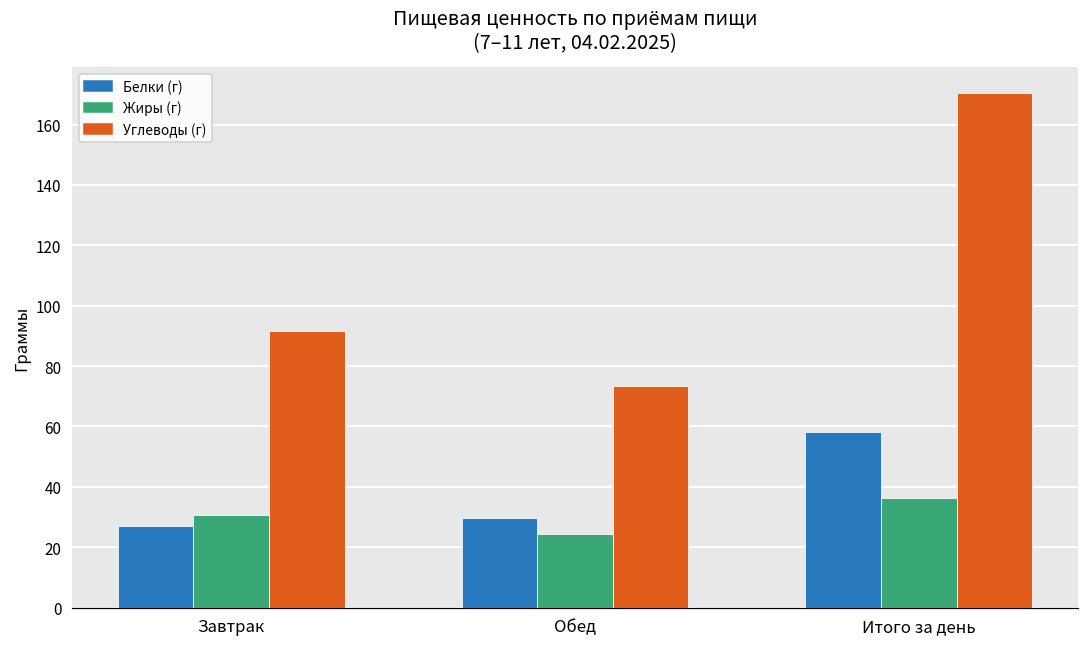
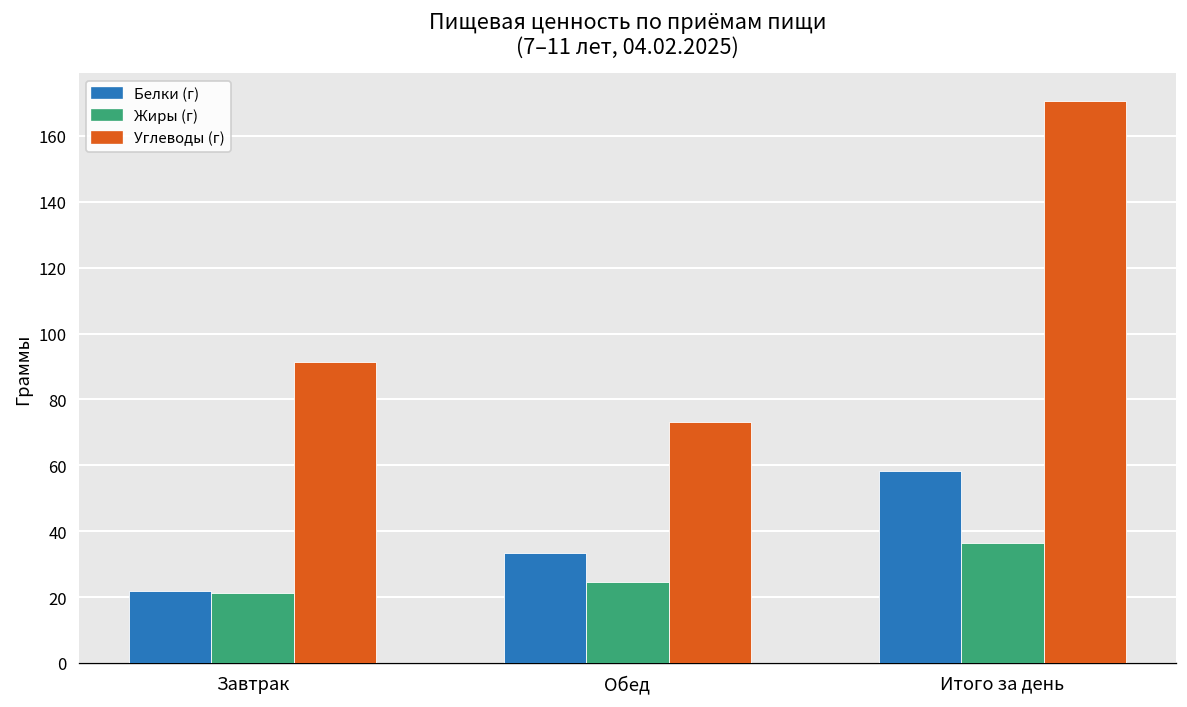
Белки (г), Завтрак: 27 -> 22
Жиры (г), Завтрак: 31 -> 21
Белки (г), Обед: 30 -> 33
